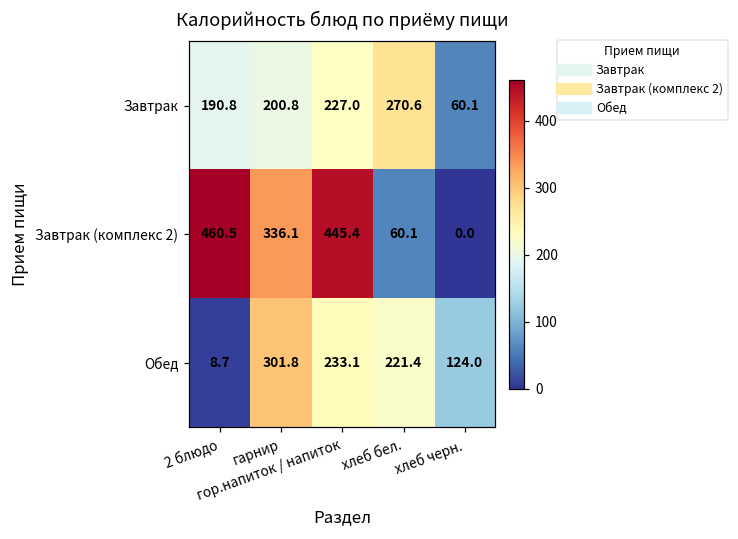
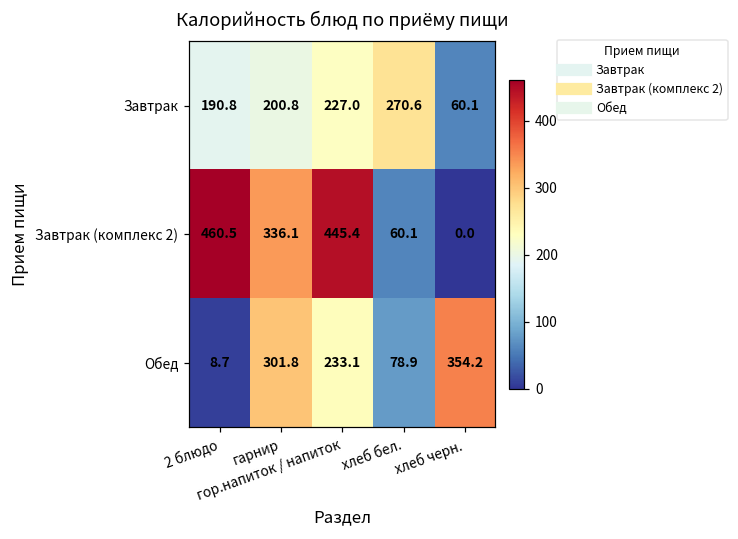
Обед, хлеб бел.: 221.4 -> 78.9
Обед, хлеб черн.: 124.0 -> 354.2
